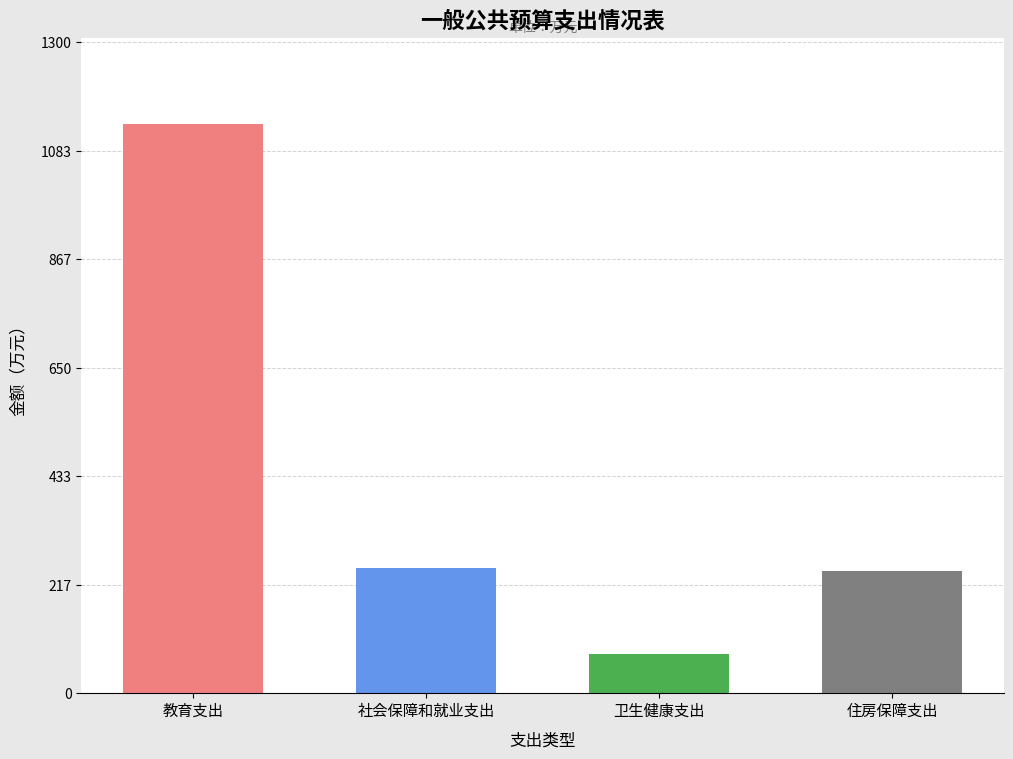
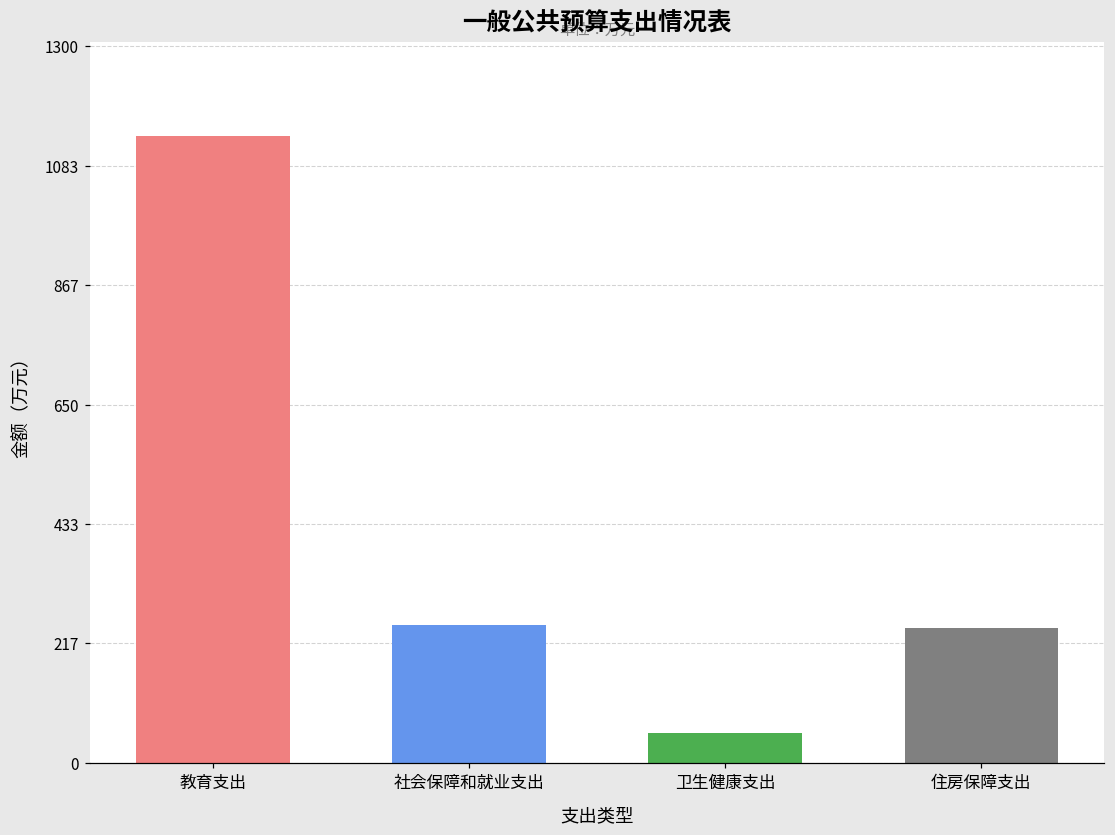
卫生健康支出: 80 -> 50
